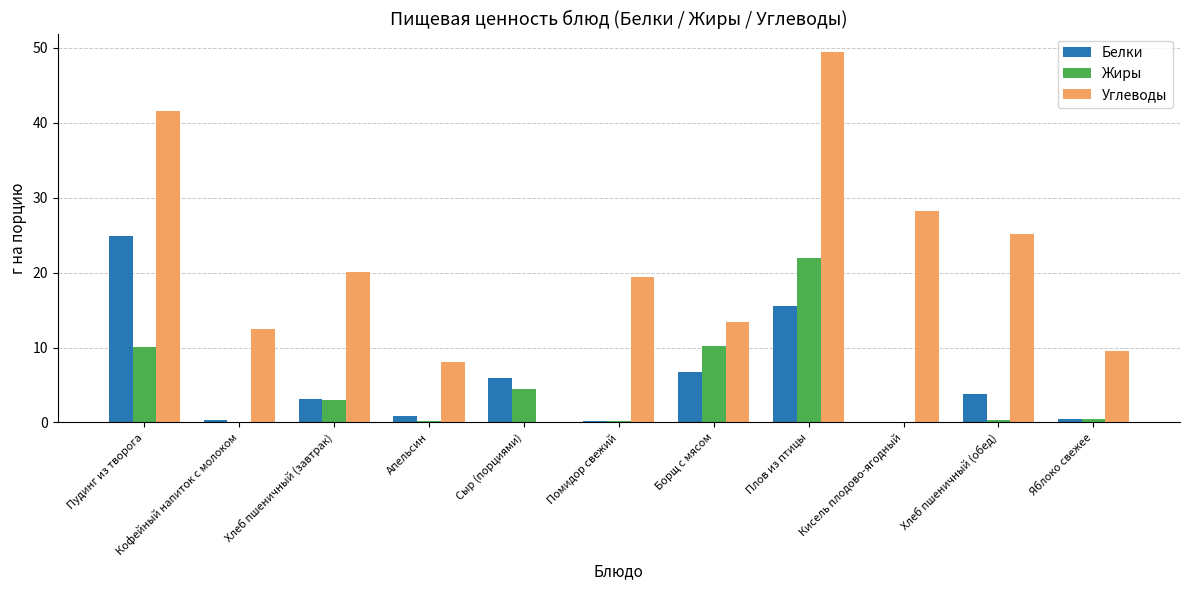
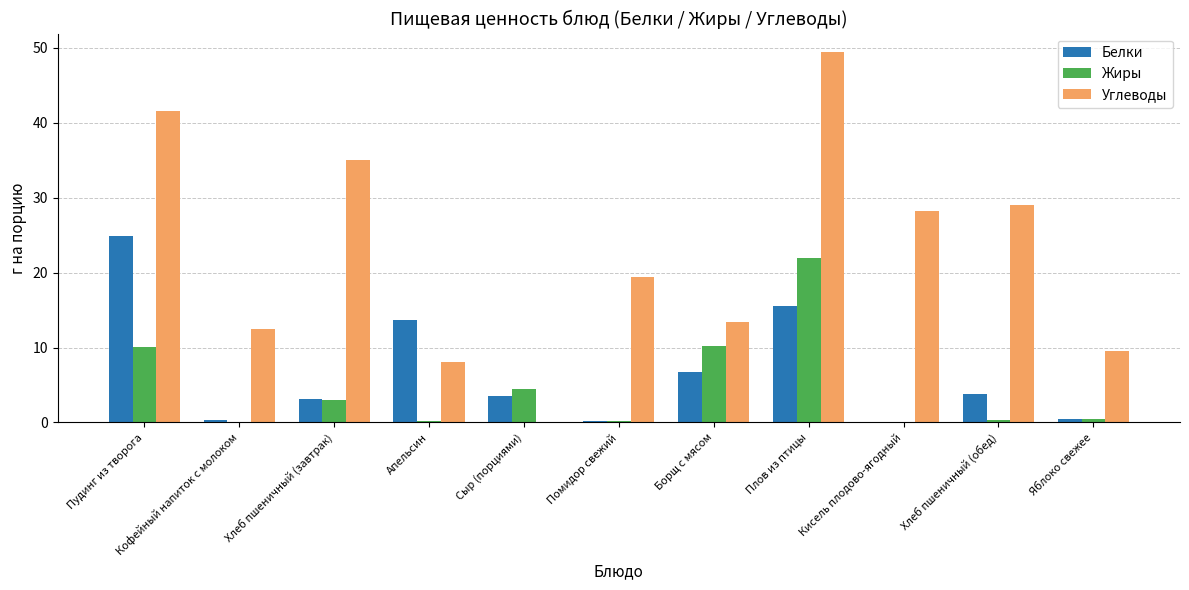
Углеводы, Хлеб пшеничный (завтрак): 20 -> 35
Белки, Апельсин: 1 -> 14
Белки, Сыр (порциями): 6 -> 4
Углеводы, Хлеб пшеничный (обед): 25 -> 29
